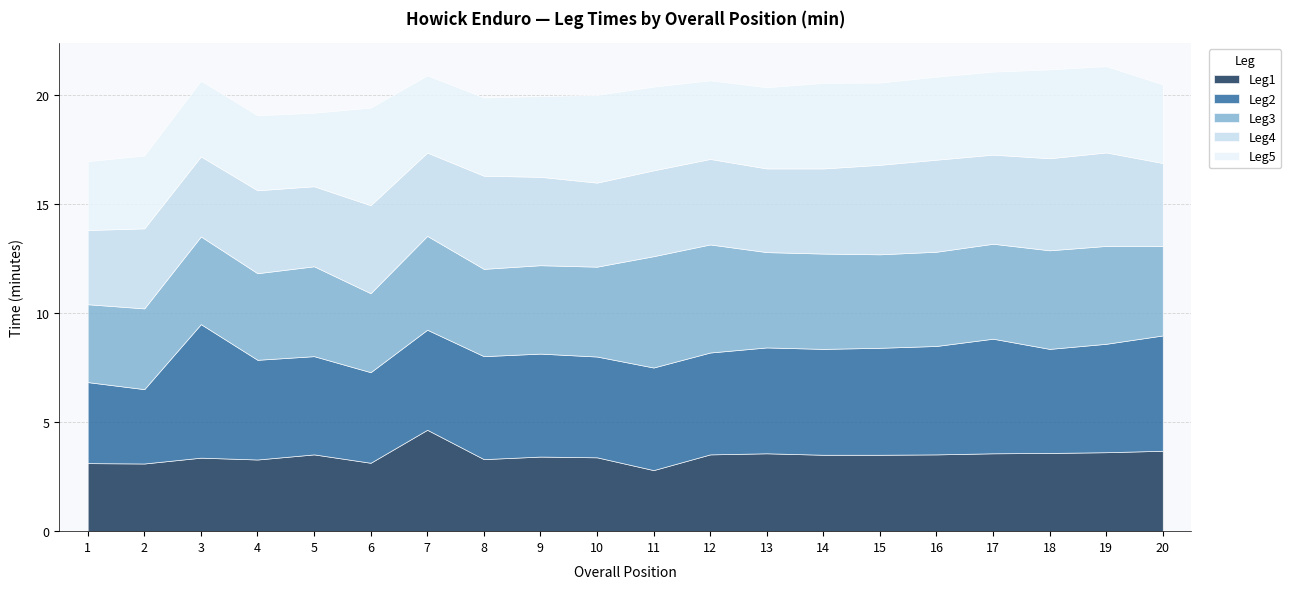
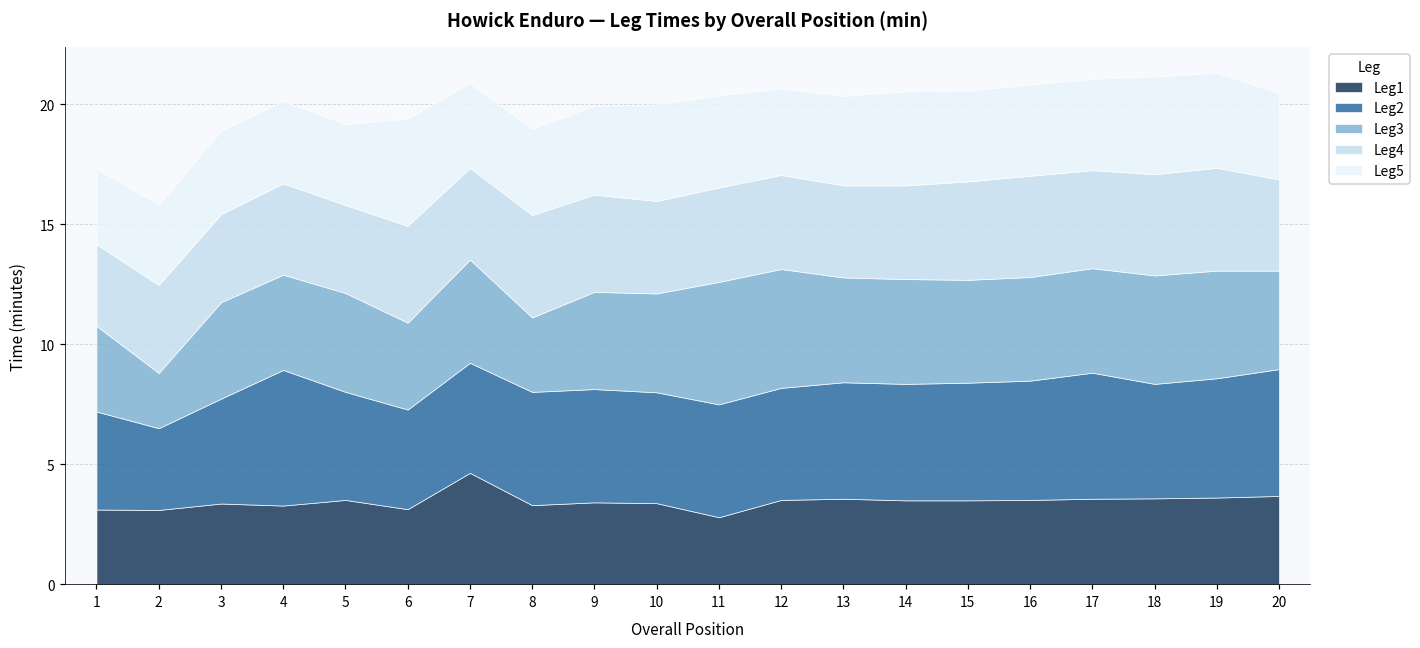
Leg2, 1: 3.7 -> 4.1
Leg3, 2: 3.7 -> 2.3
Leg2, 3: 6.1 -> 4.4
Leg2, 4: 4.6 -> 5.6
Leg3, 8: 4.0 -> 3.1
